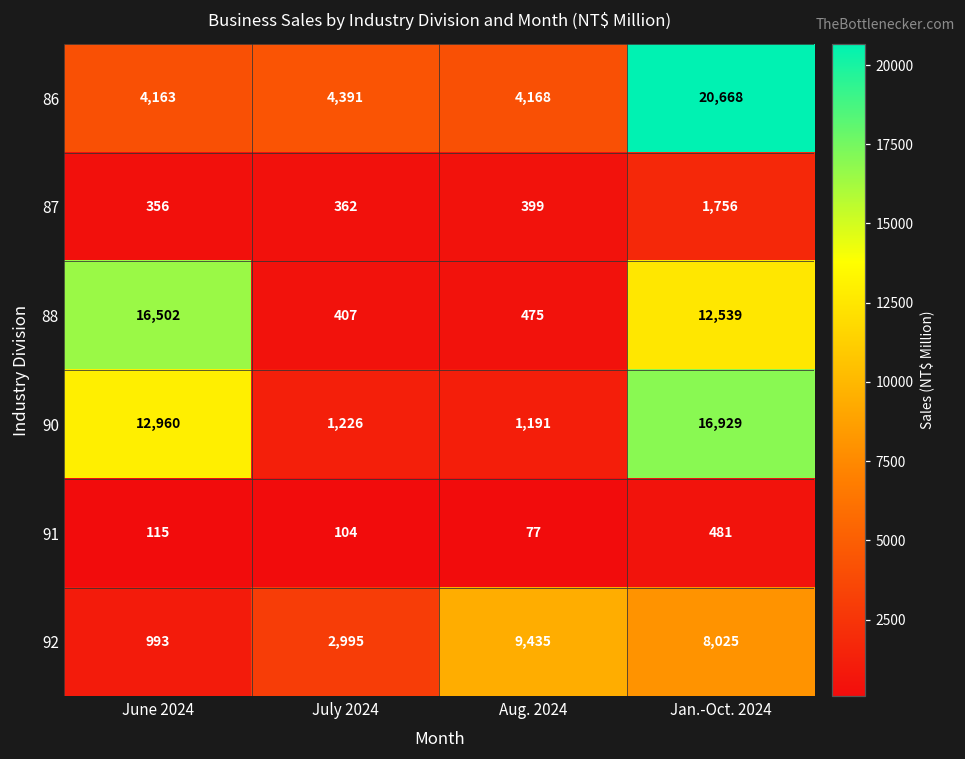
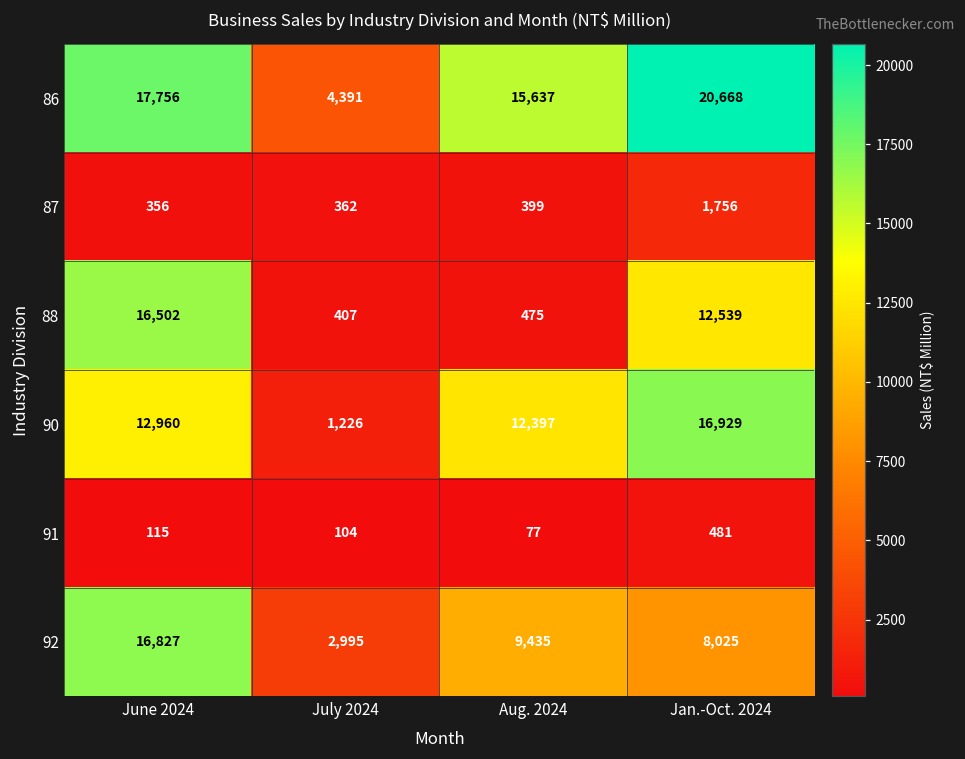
86, June 2024: 4,163 -> 17,756
86, Aug. 2024: 4,168 -> 15,637
90, Aug. 2024: 1,191 -> 12,397
92, June 2024: 993 -> 16,827
